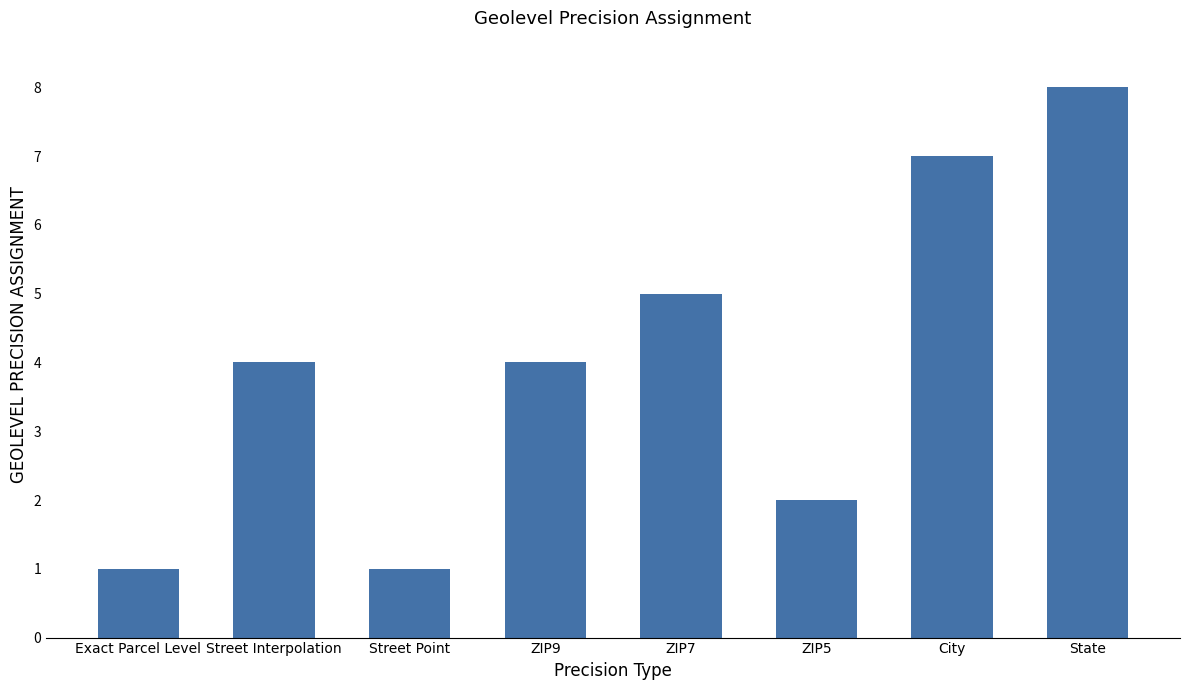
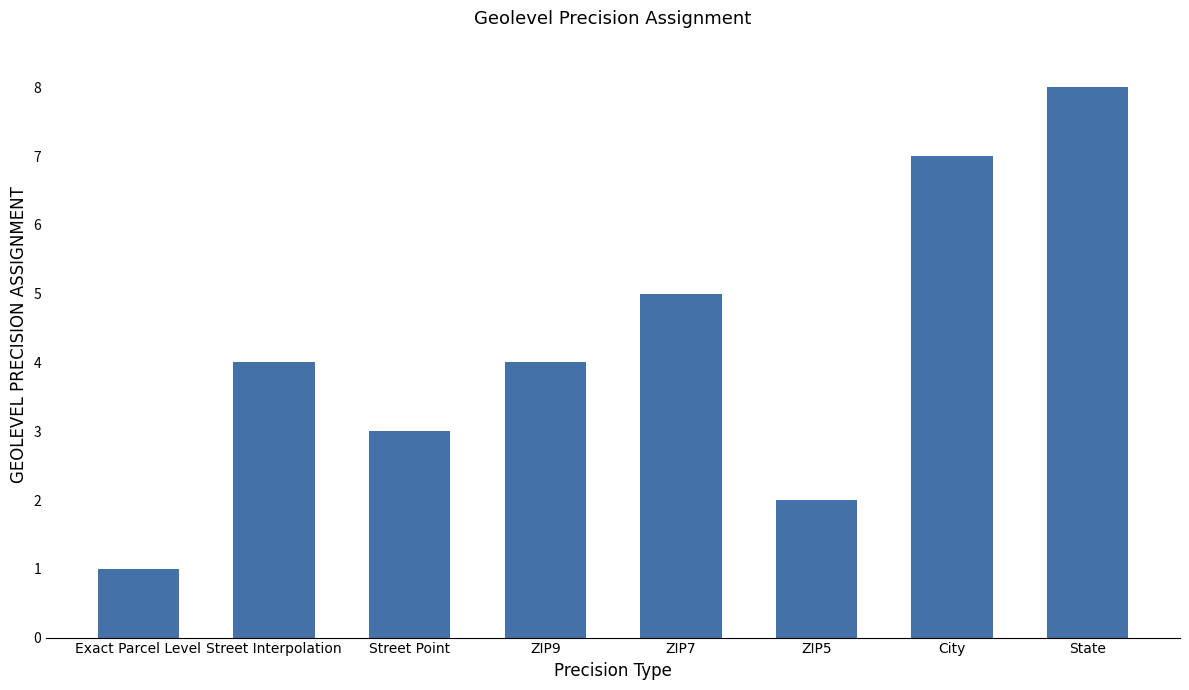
Street Point: 1 -> 3
